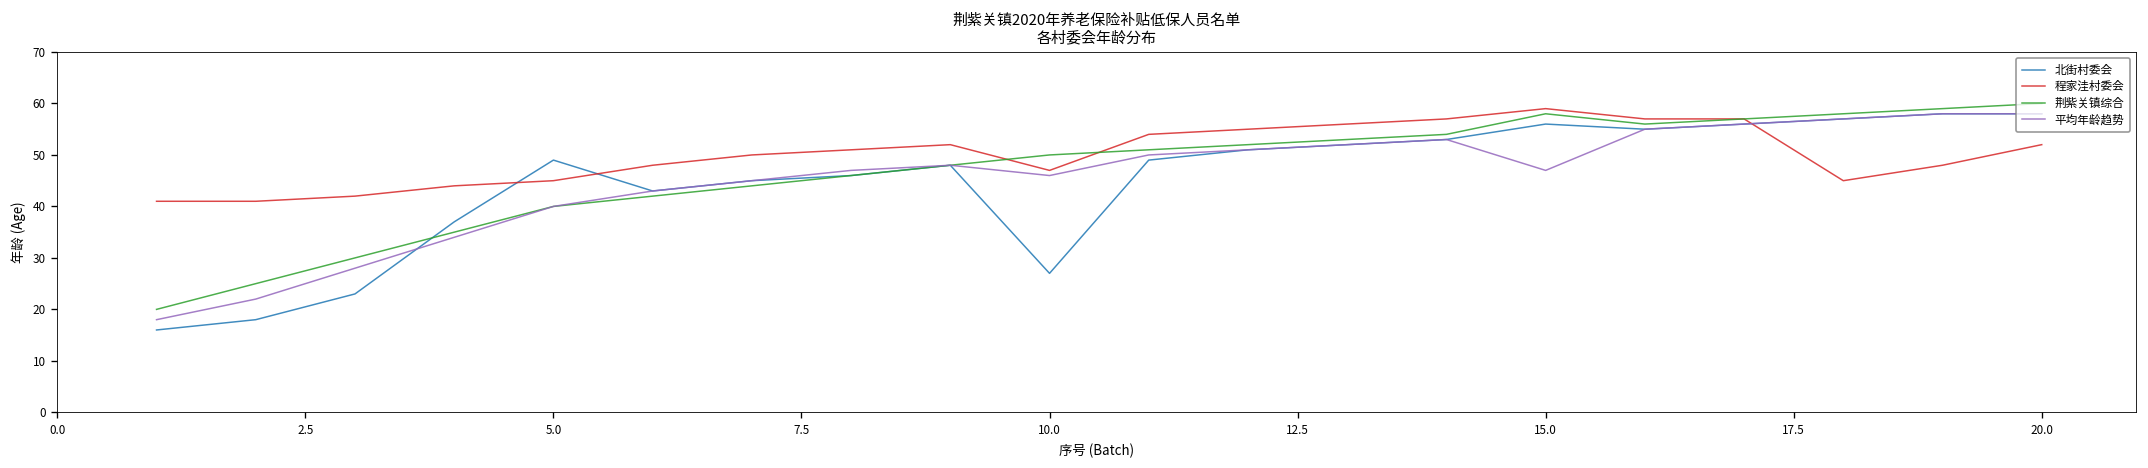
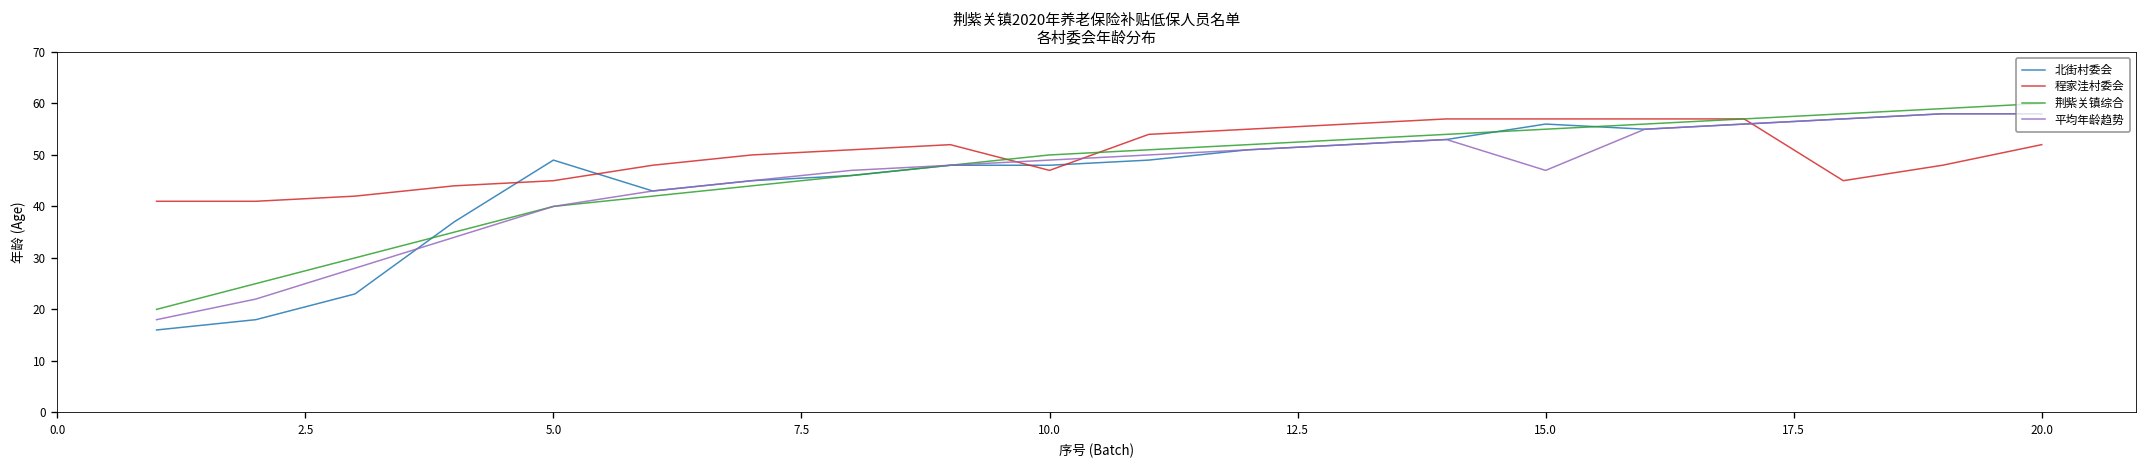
北街村委会, 10.0: 27 -> 48
平均年龄趋势, 10.0: 46 -> 49
程家洼村委会, 15.0: 59 -> 57
荆紫关镇综合, 15.0: 58 -> 55
